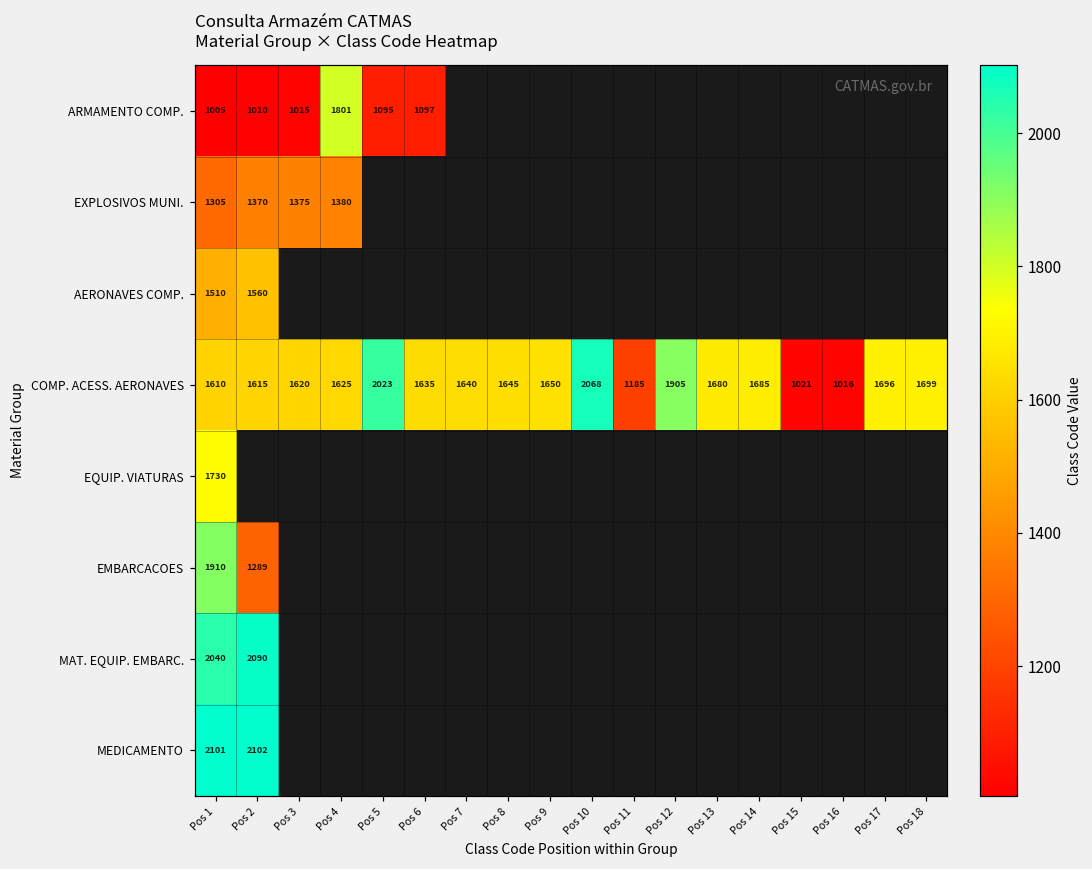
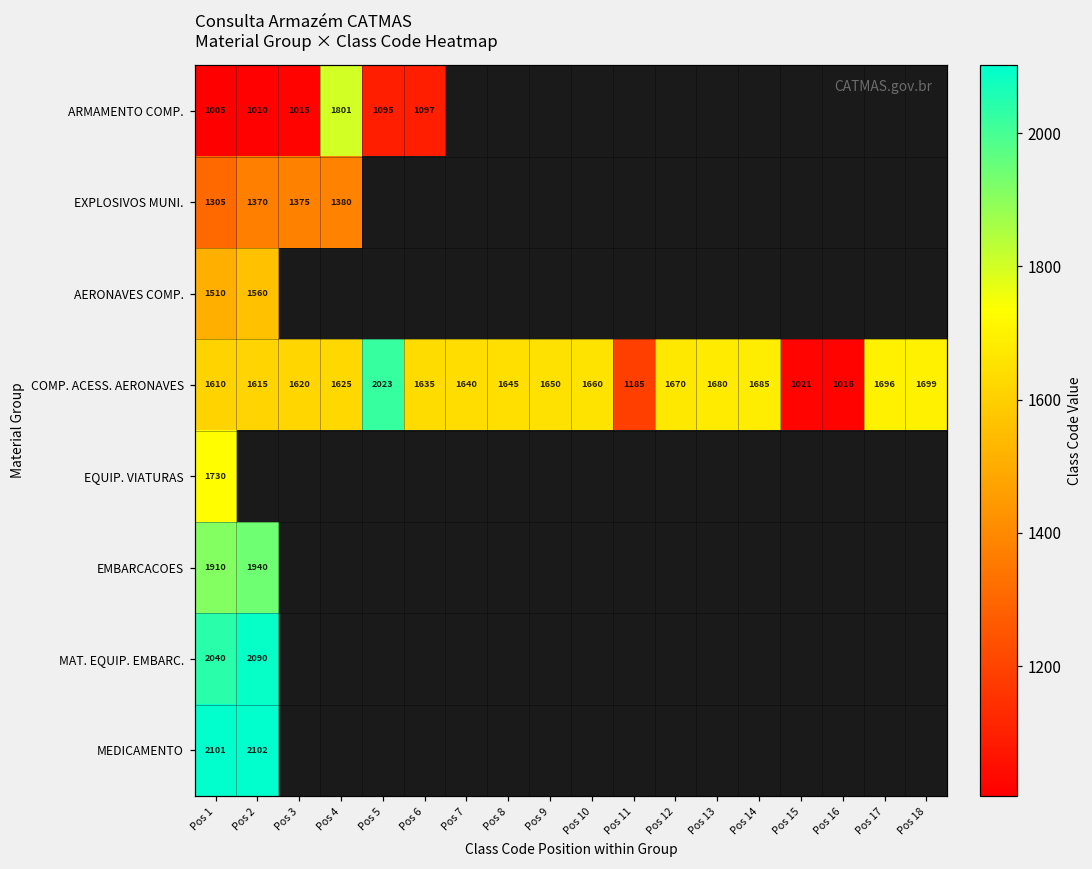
COMP. ACESS. AERONAVES, Pos 10: 2068 -> 1660
COMP. ACESS. AERONAVES, Pos 12: 1905 -> 1670
EMBARCACOES, Pos 2: 1289 -> 1940
